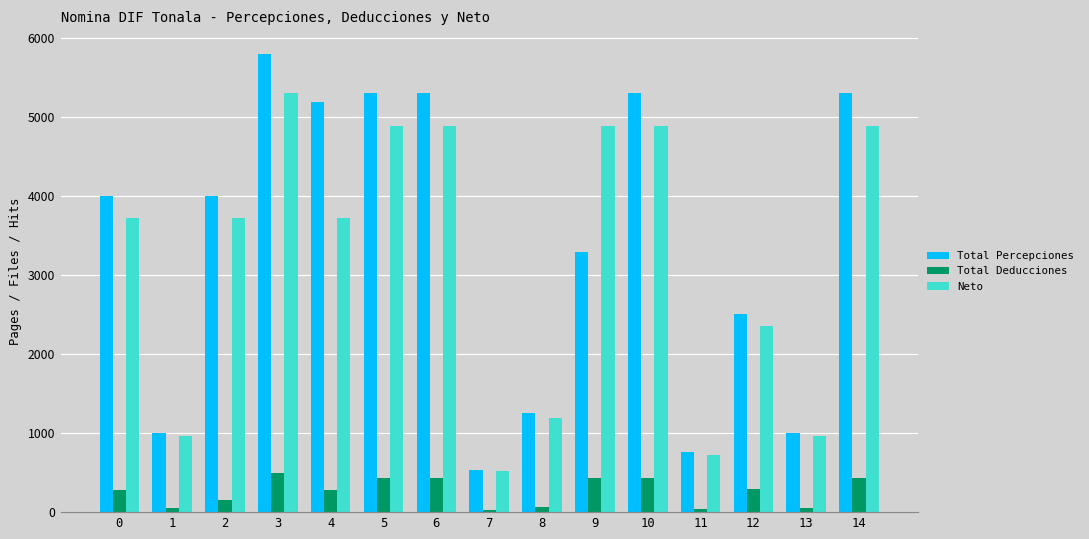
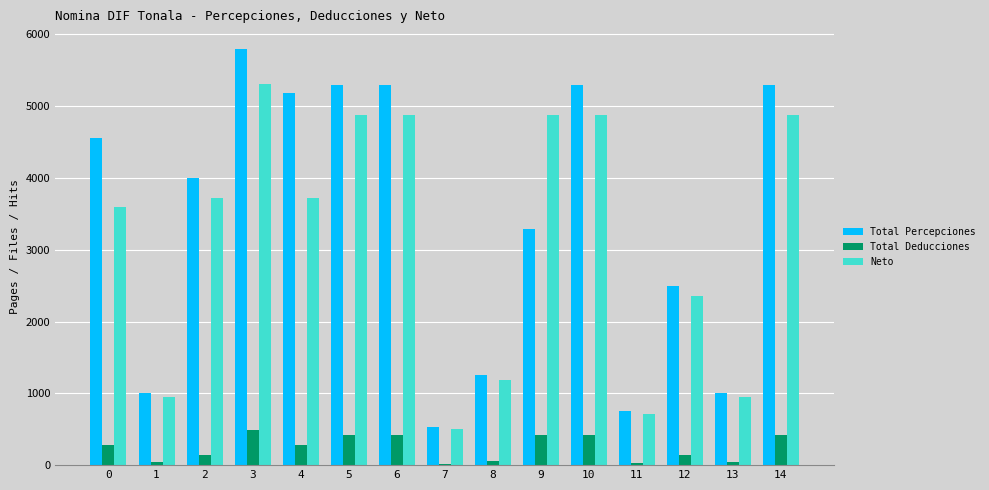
Total Percepciones, 0: 4000 -> 4600
Neto, 0: 3700 -> 3600
Total Deducciones, 12: 300 -> 100
